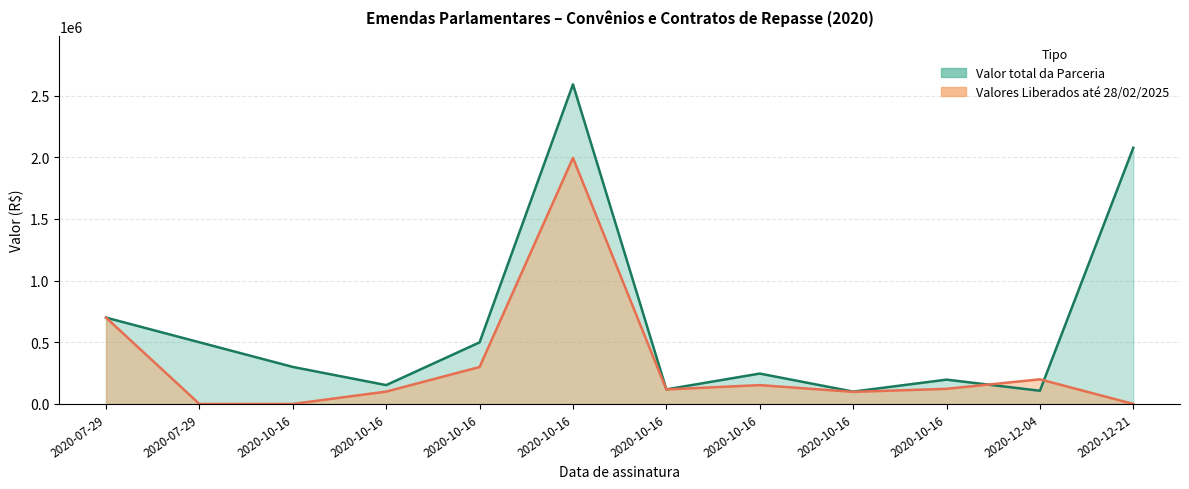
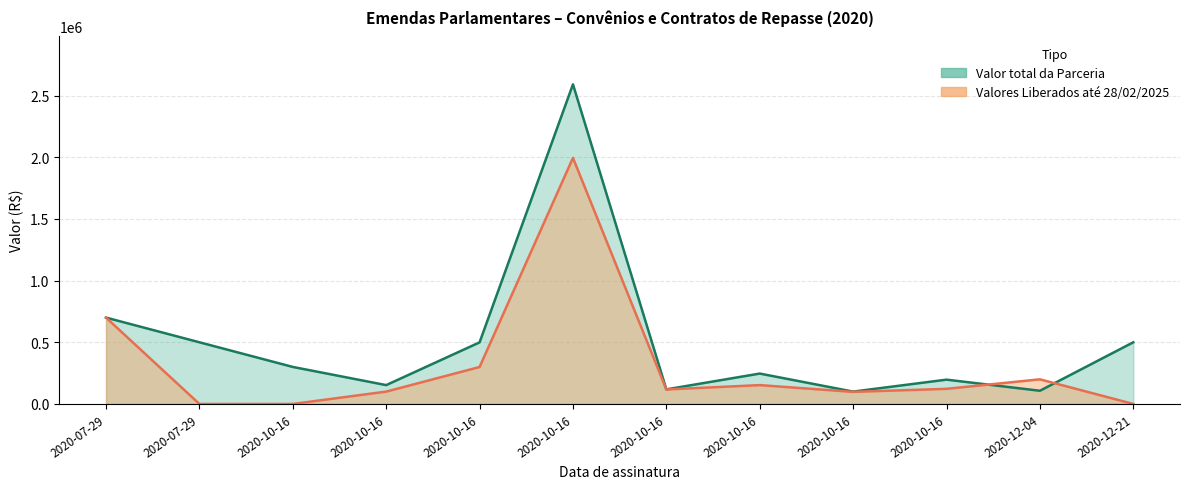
Valor total da Parceria, 2020-12-21: 2080000 -> 500000
